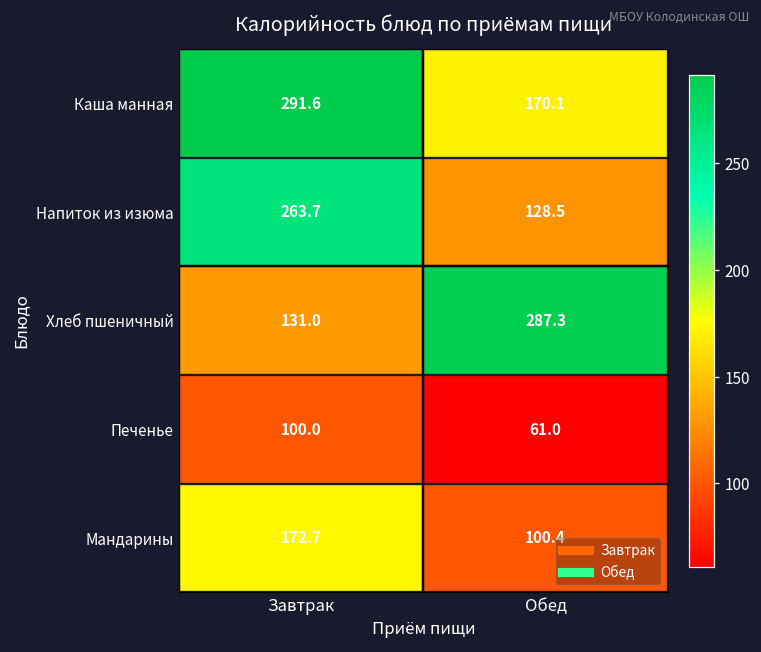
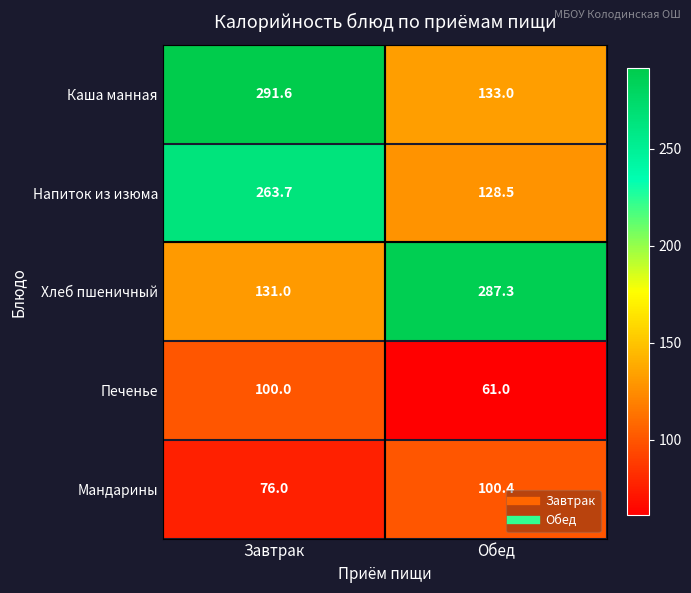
Каша манная, Обед: 170.1 -> 133.0
Мандарины, Завтрак: 172.7 -> 76.0
